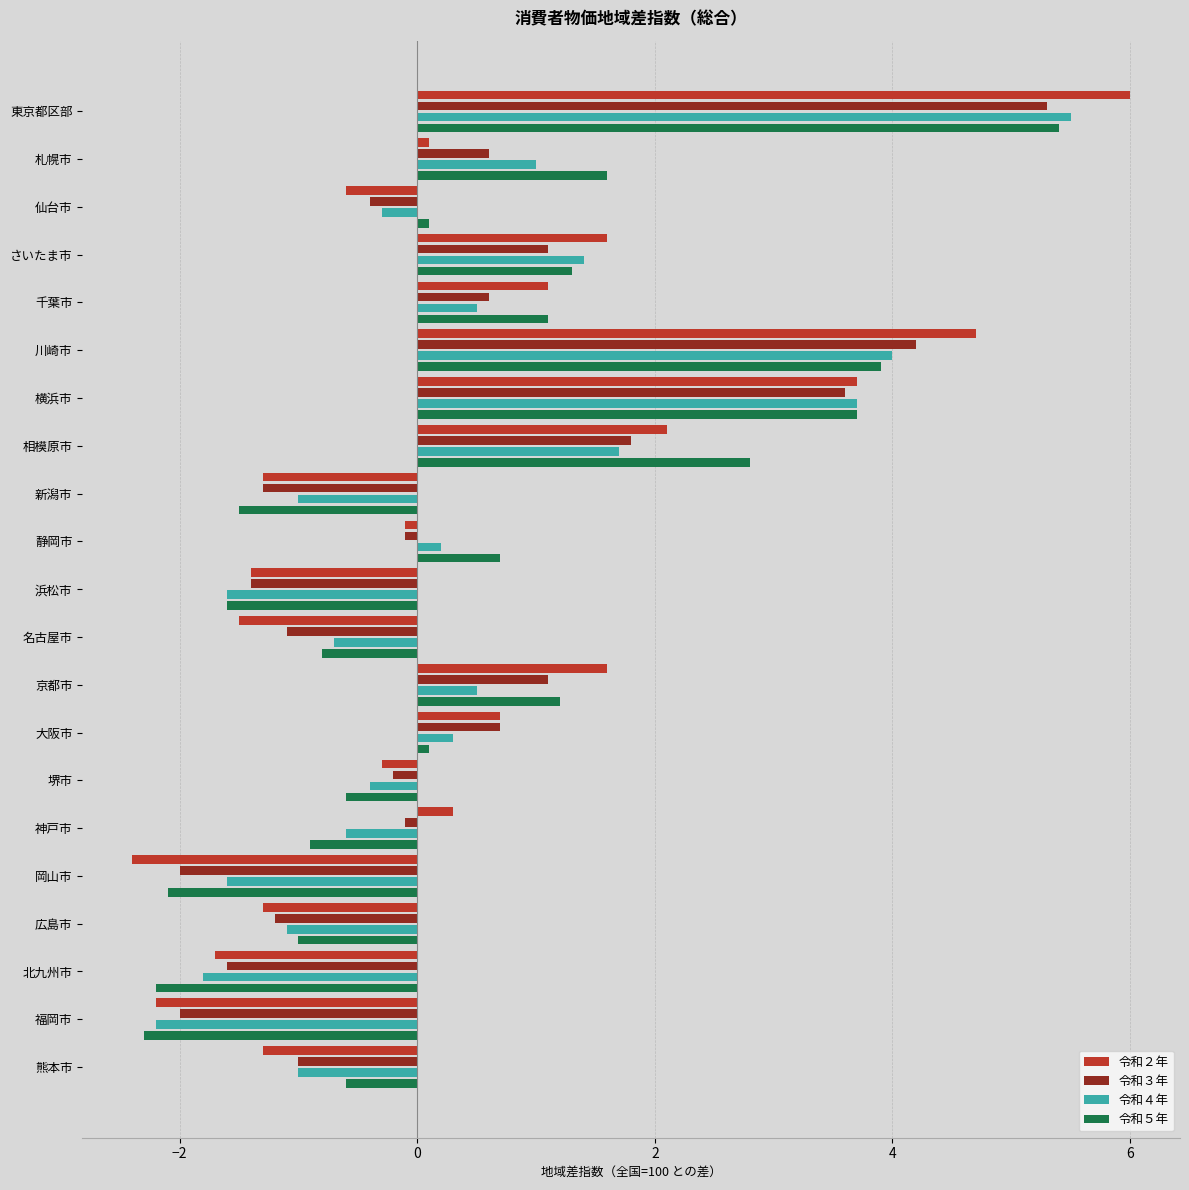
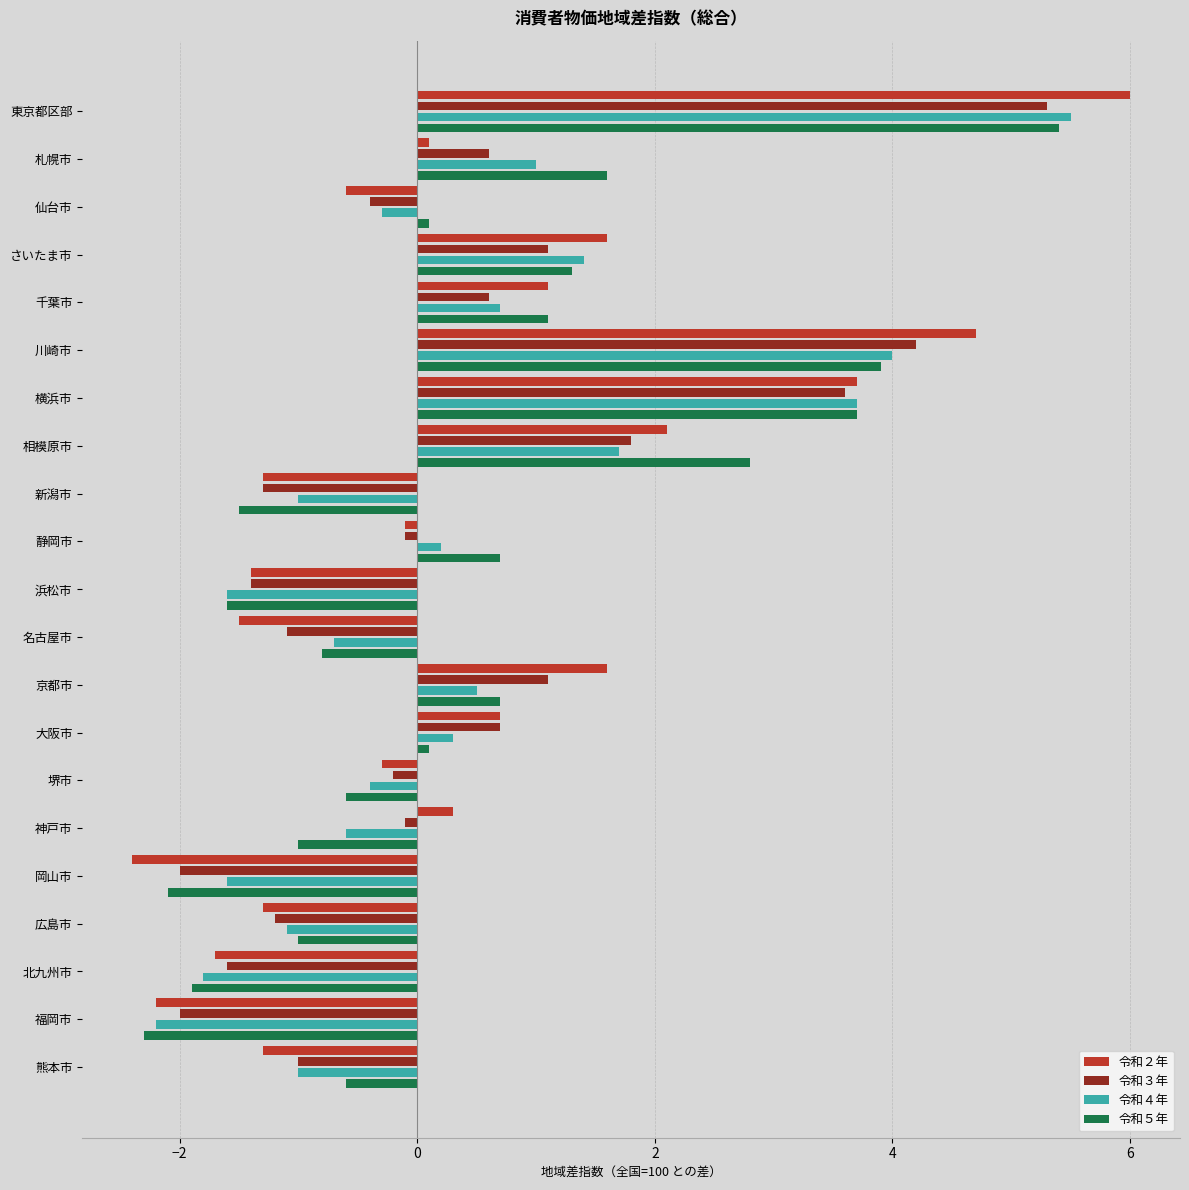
令和４年, 千葉市: 0.50 -> 0.70
令和５年, 京都市: 1.20 -> 0.70
令和５年, 神戸市: -0.90 -> -1.00
令和５年, 北九州市: -2.20 -> -1.90
